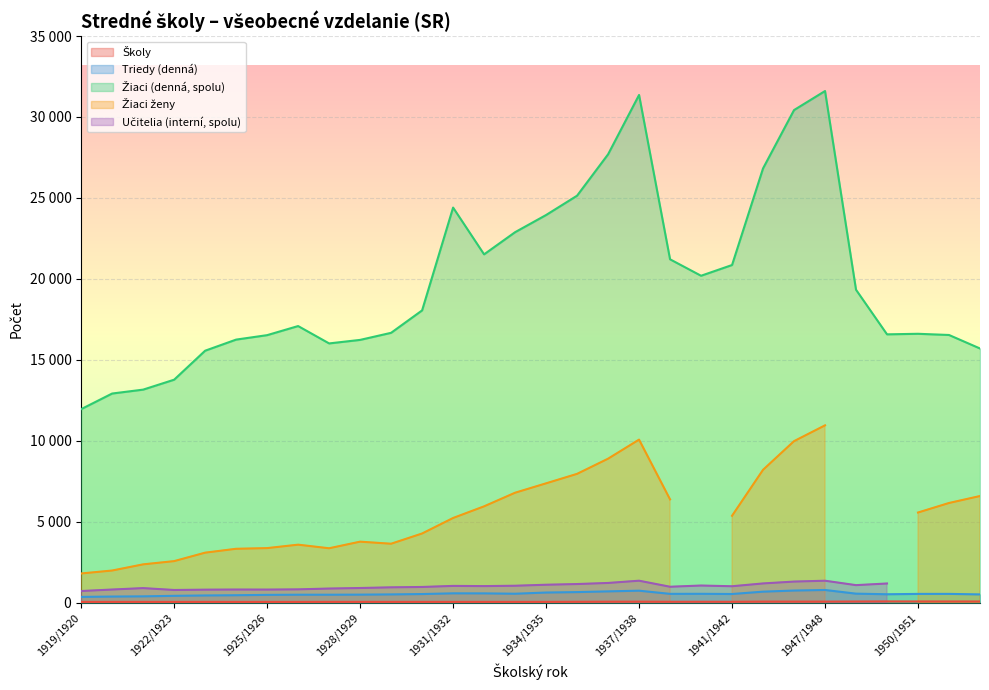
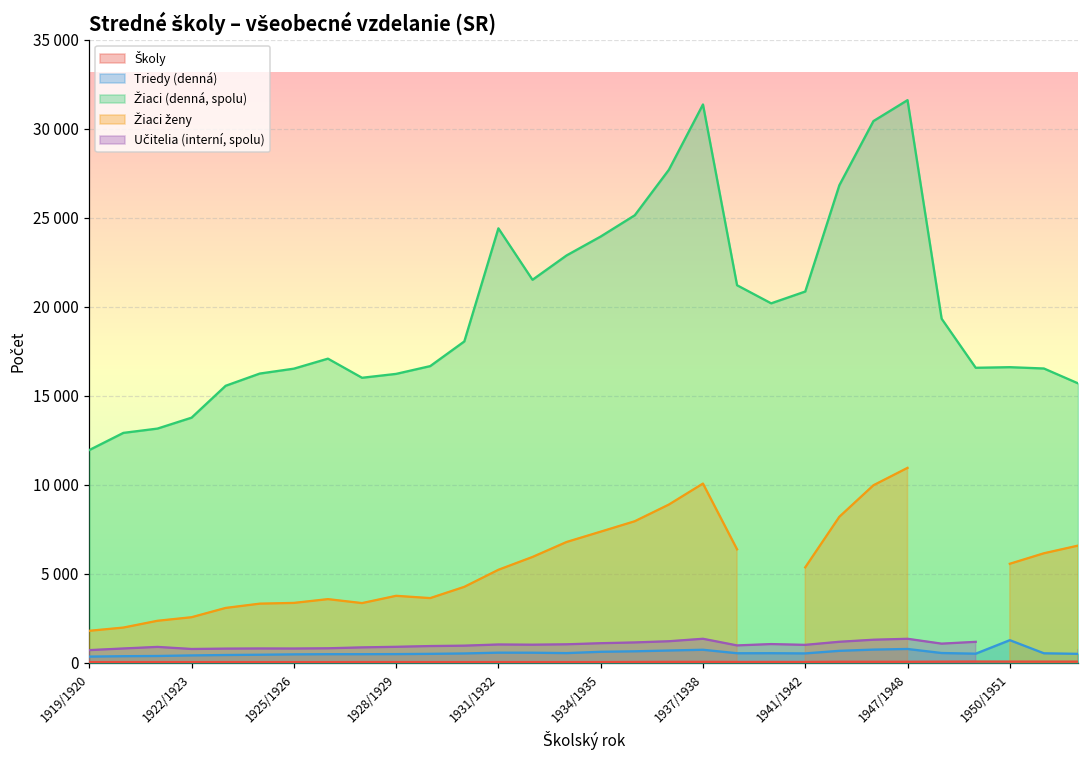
Triedy (denná), 1950/1951: 500 -> 1300
